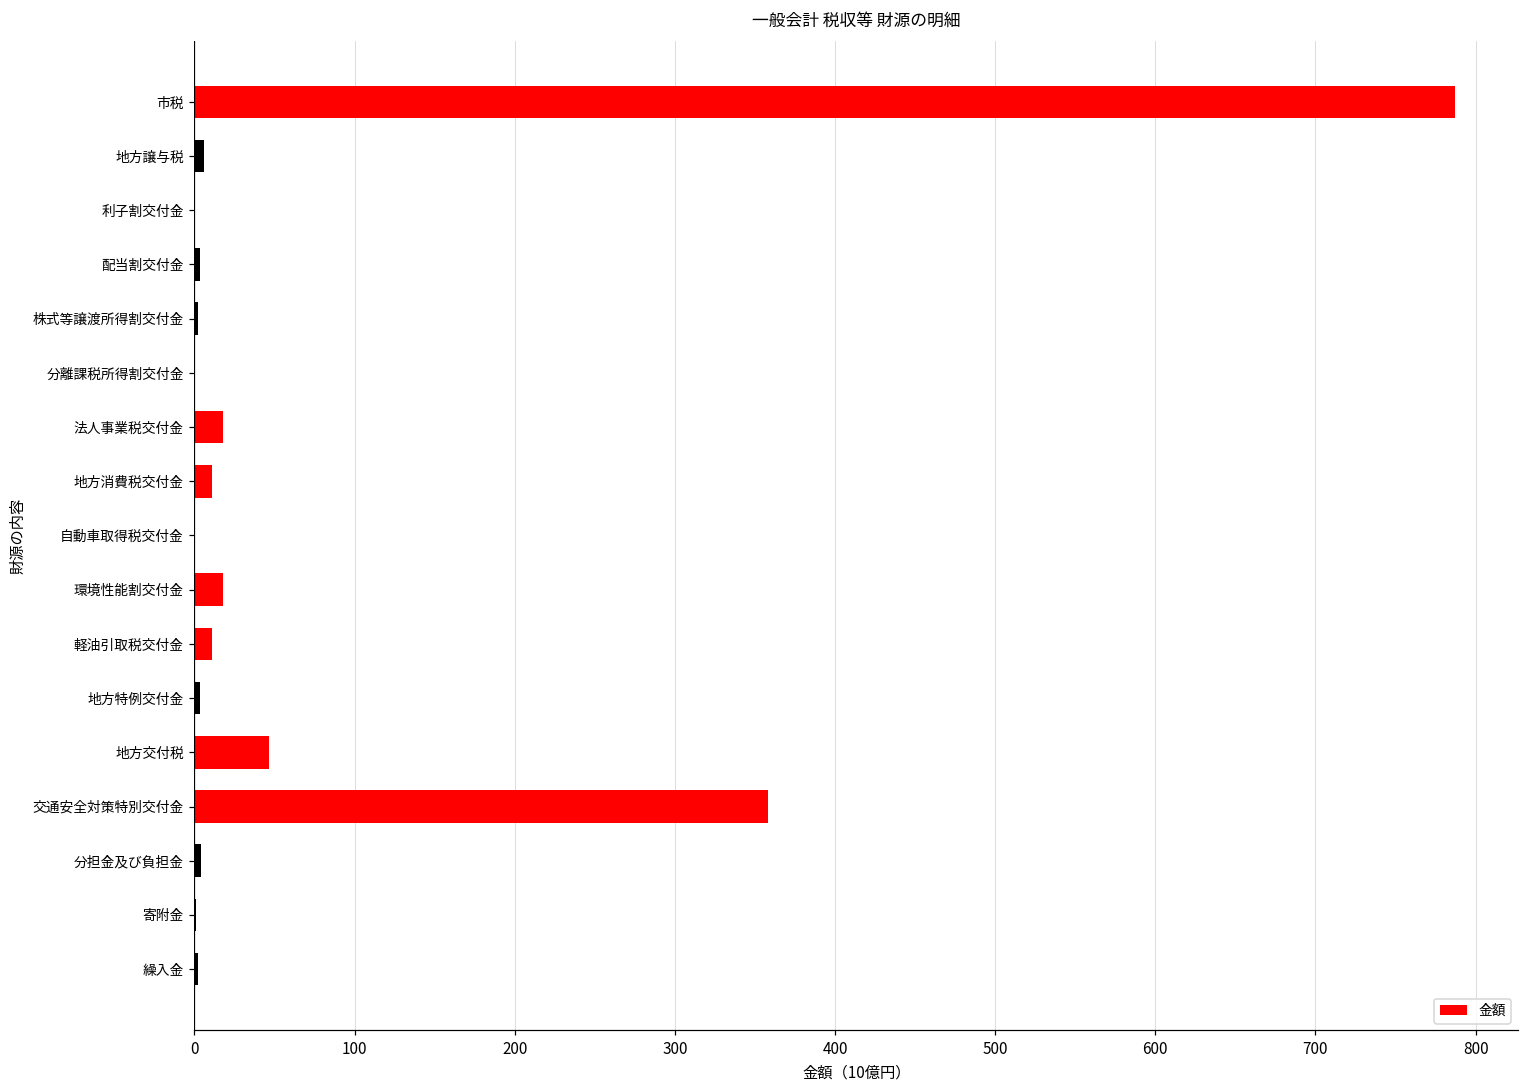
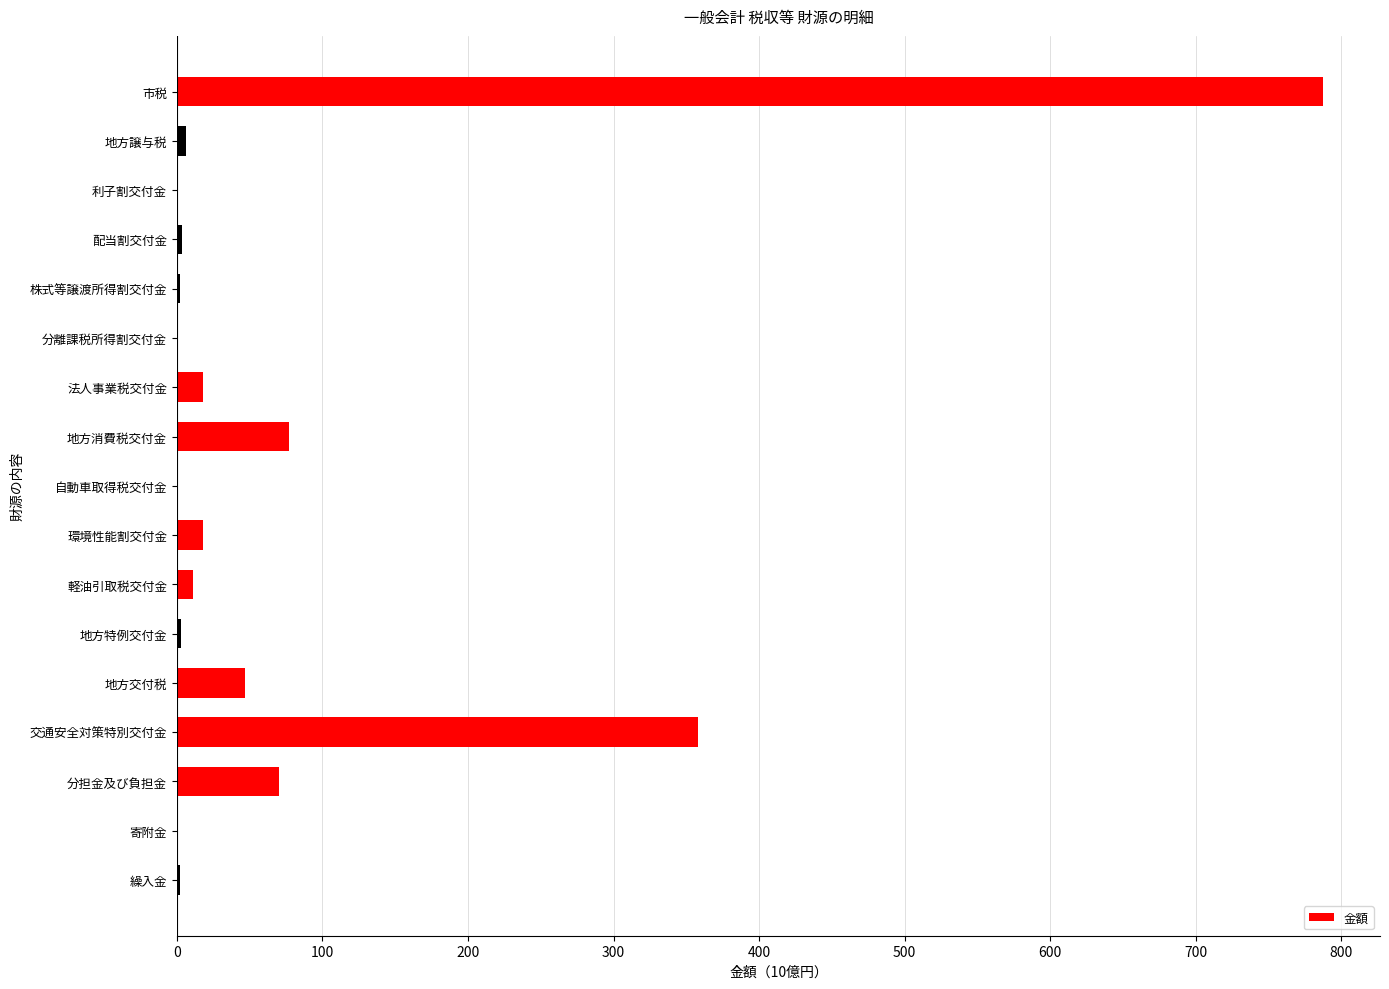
地方消費税交付金: 11 -> 77
分担金及び負担金: 4 -> 70
